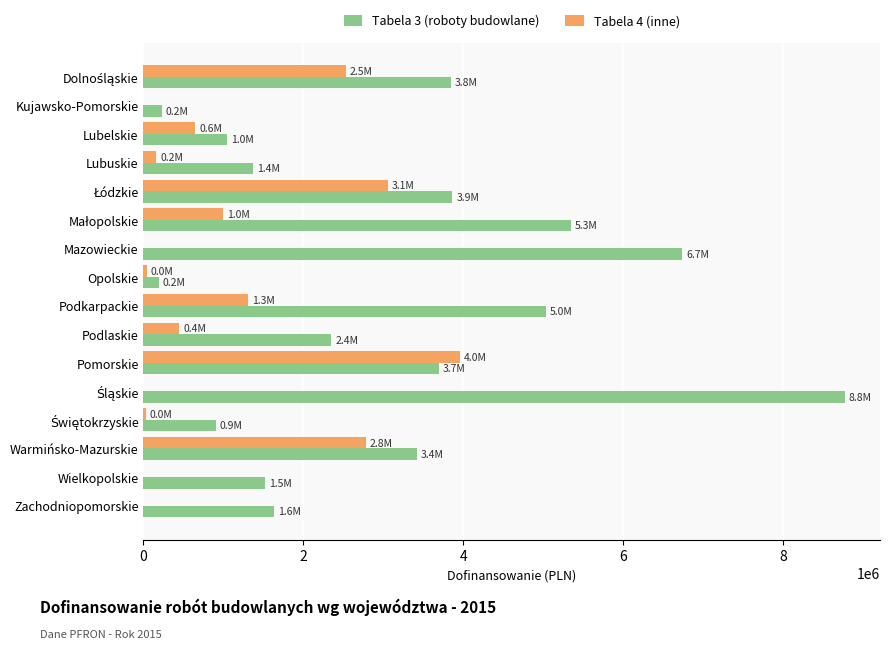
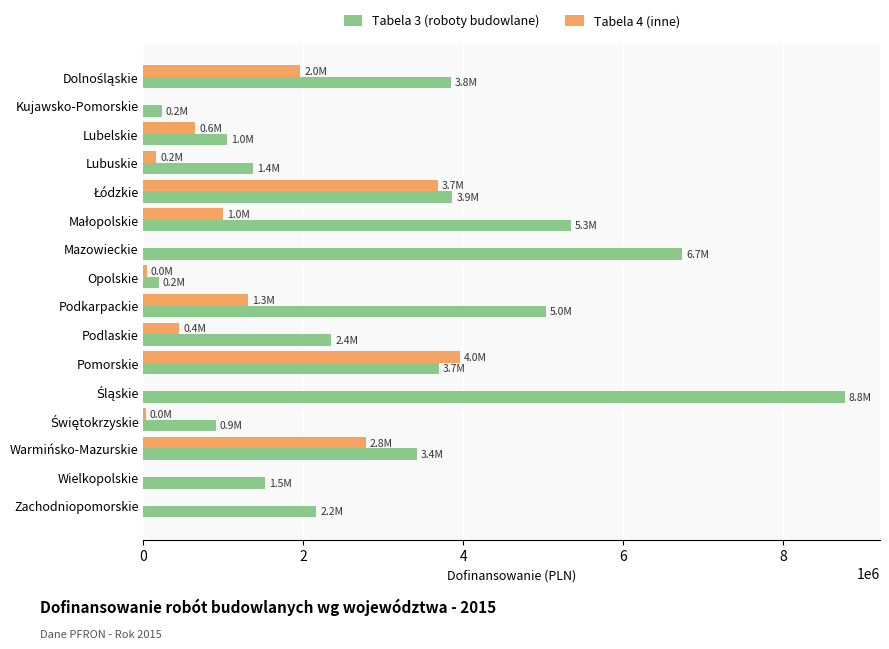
Tabela 4 (inne), Dolnośląskie: 2.5M -> 2.0M
Tabela 4 (inne), Łódzkie: 3.1M -> 3.7M
Tabela 3 (roboty budowlane), Zachodniopomorskie: 1.6M -> 2.2M
